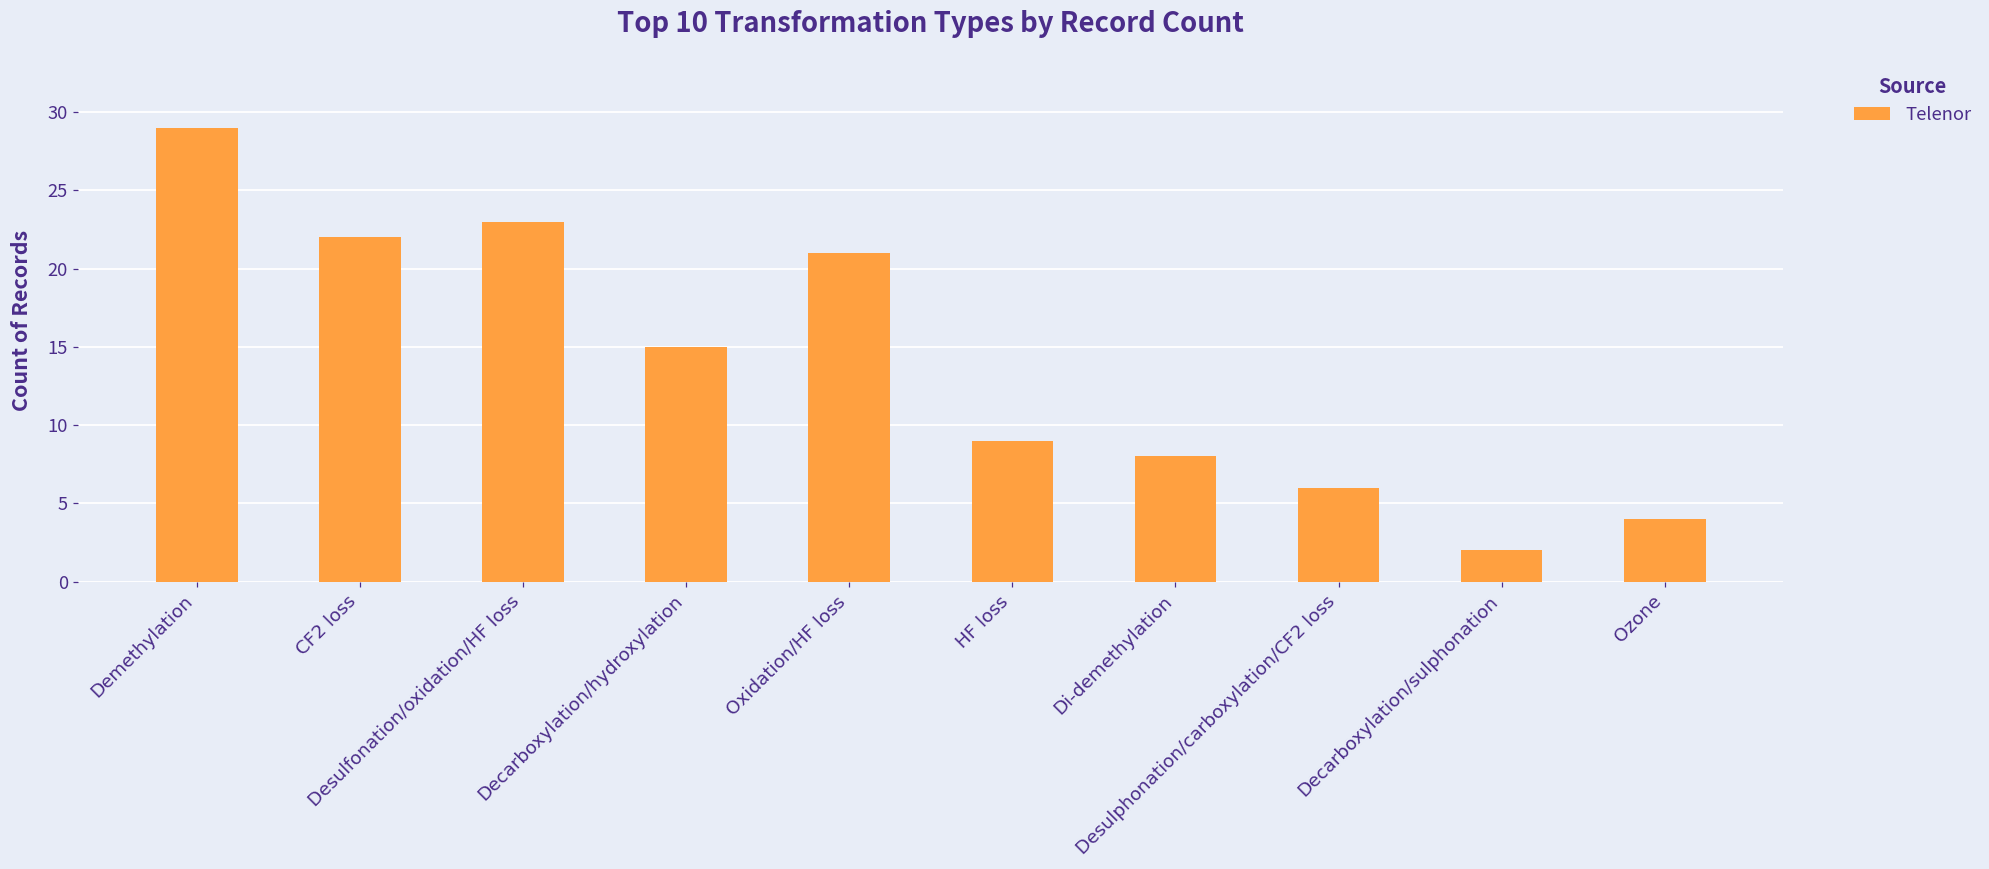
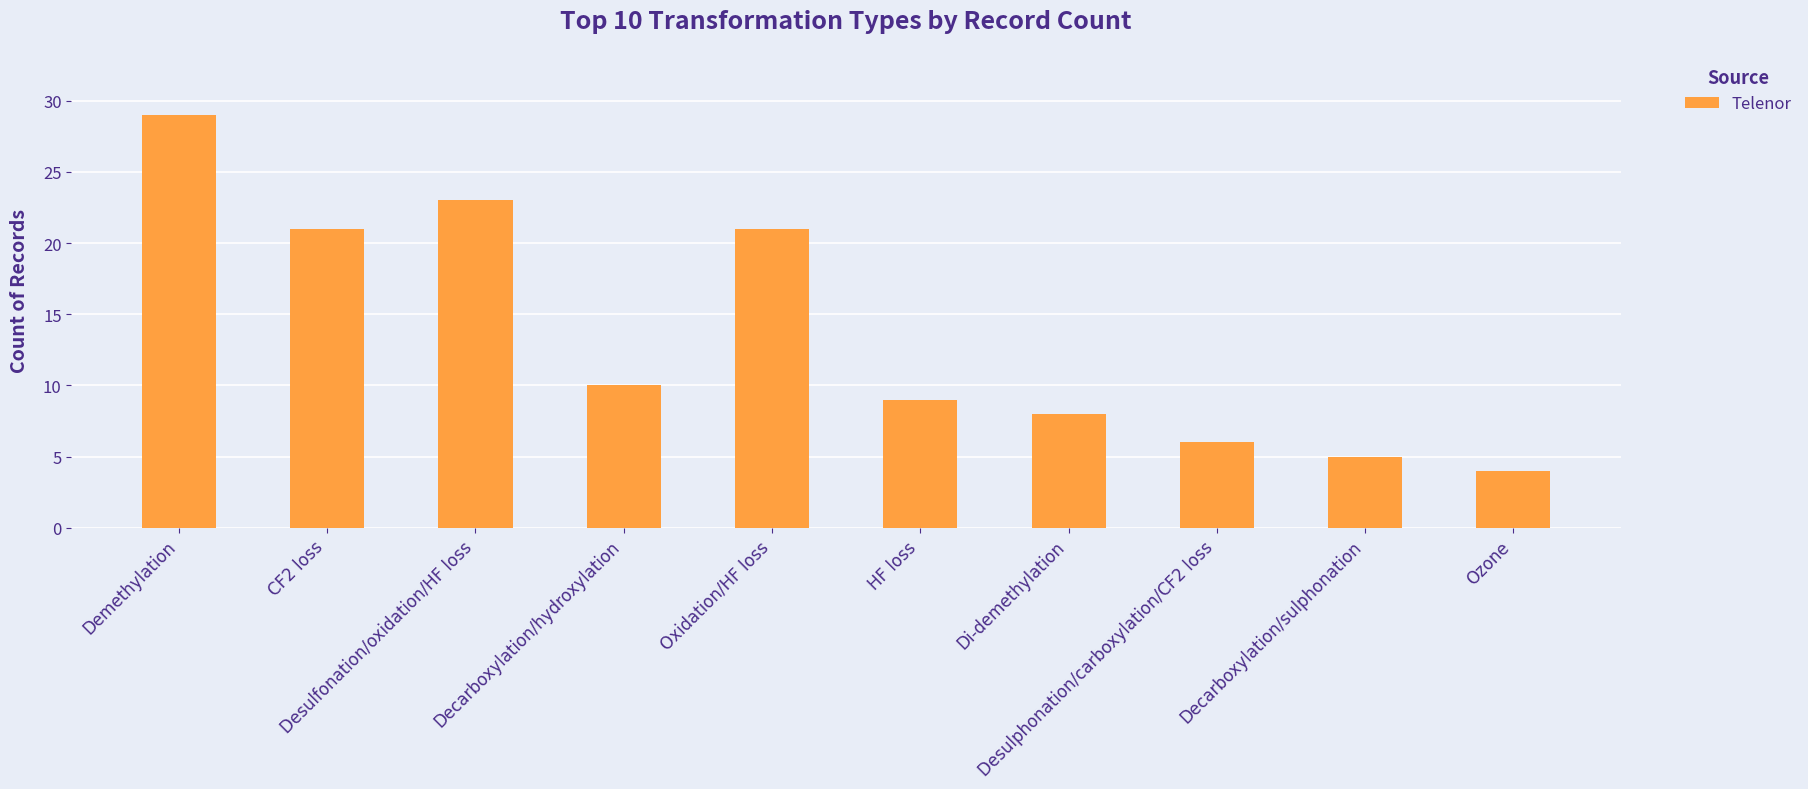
CF2 loss: 22 -> 21
Decarboxylation/hydroxylation: 15 -> 10
Decarboxylation/sulphonation: 2 -> 5
